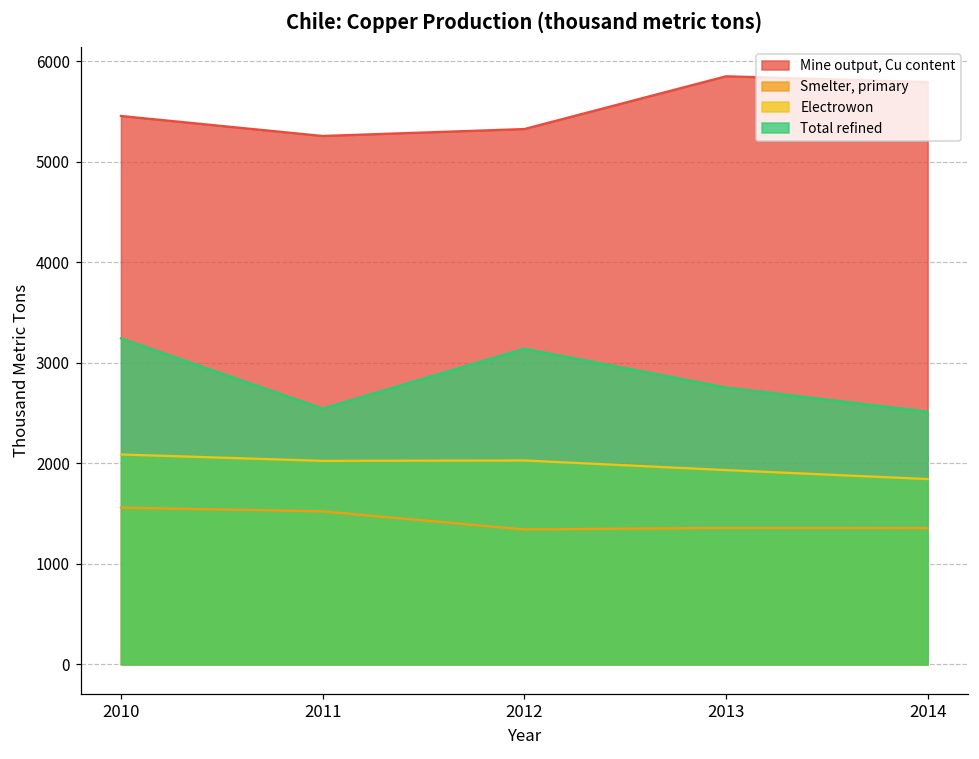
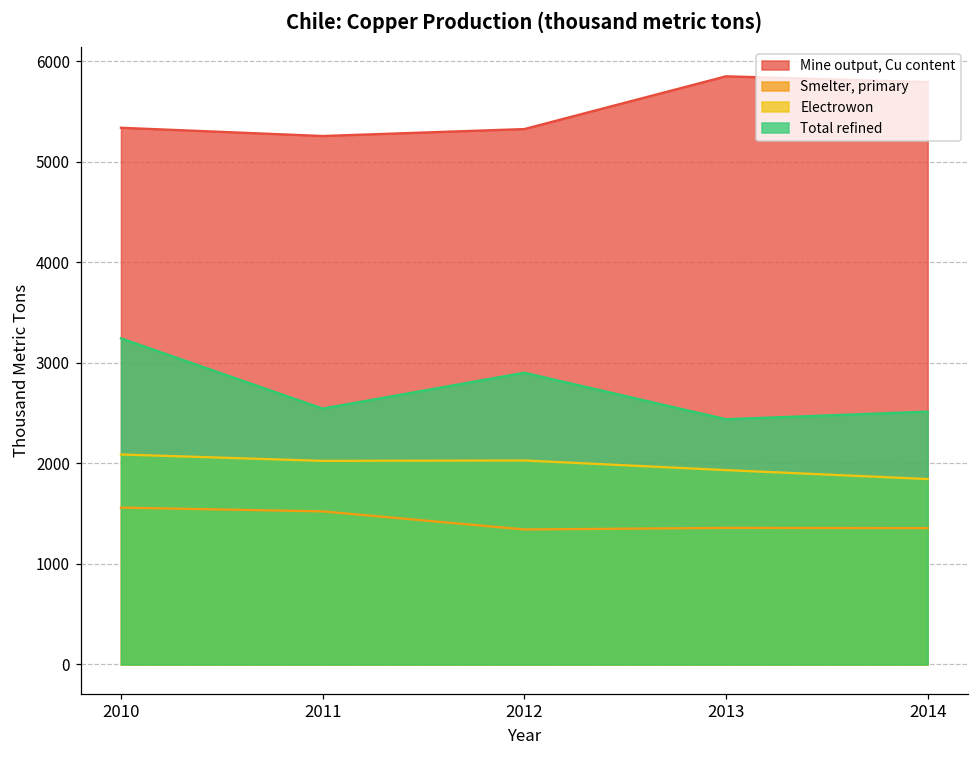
Mine output, Cu content, 2010: 5500 -> 5300
Total refined, 2012: 3100 -> 2900
Total refined, 2013: 2800 -> 2400
